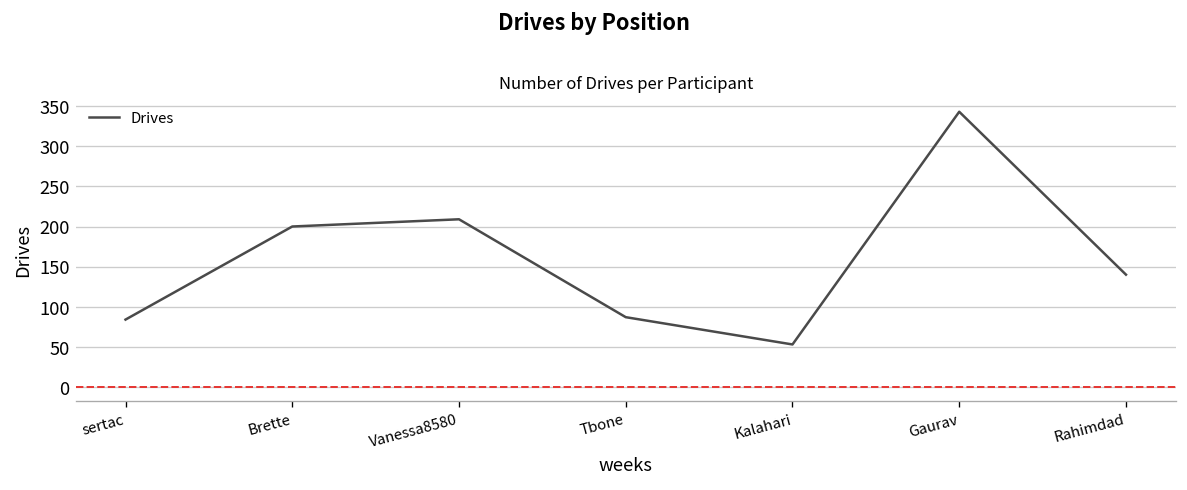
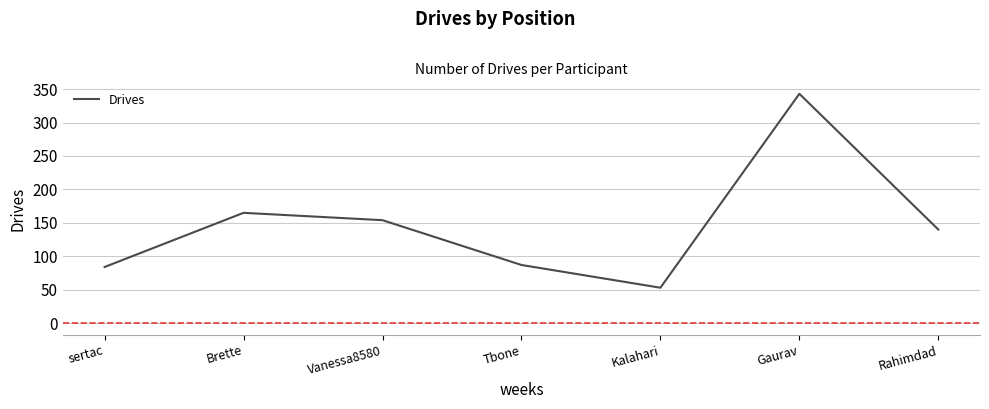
Brette: 200 -> 170
Vanessa8580: 210 -> 150
